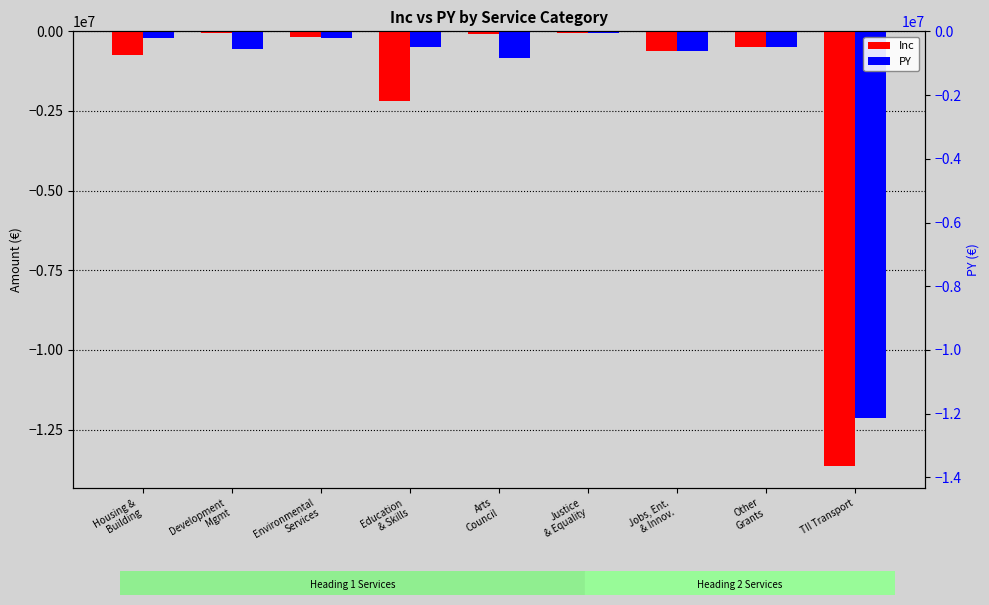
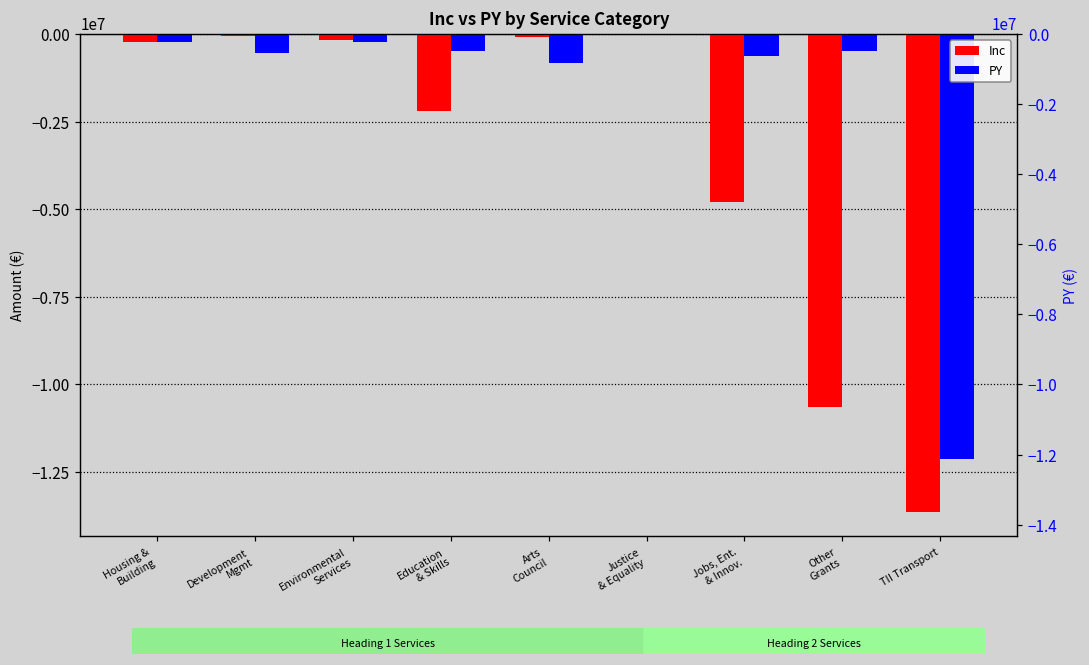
Inc, Housing & Building: -700000 -> -200000
Inc, Jobs, Ent. & Innov.: -600000 -> -4800000
Inc, Other Grants: -500000 -> -10600000
